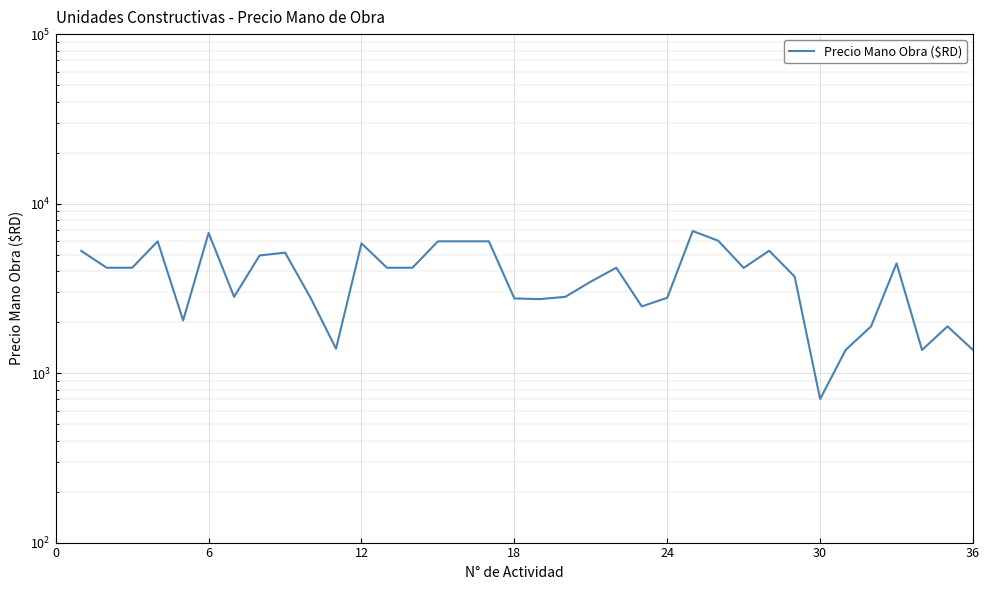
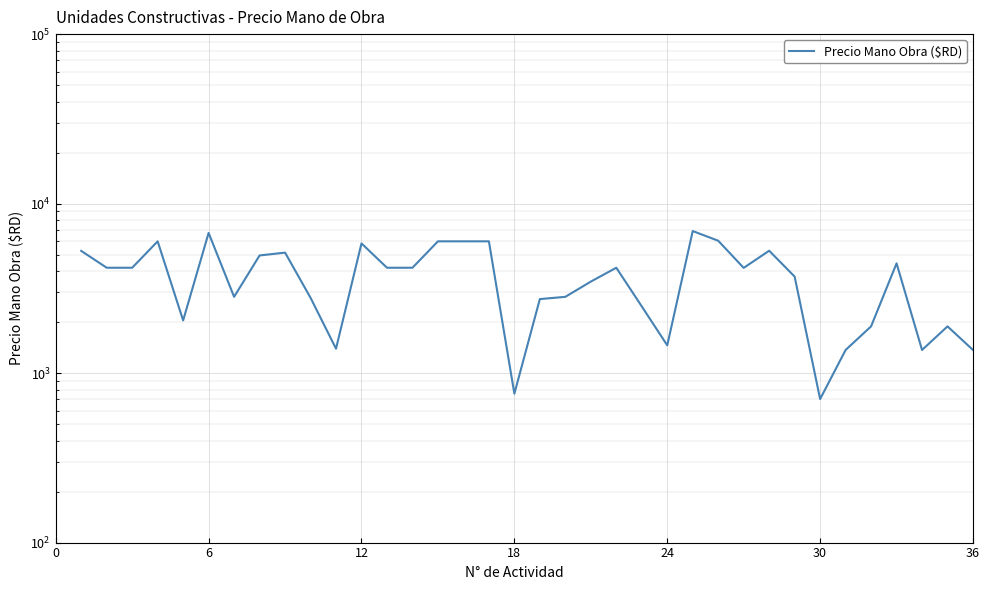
18: 2800 -> 800
24: 2800 -> 1500
